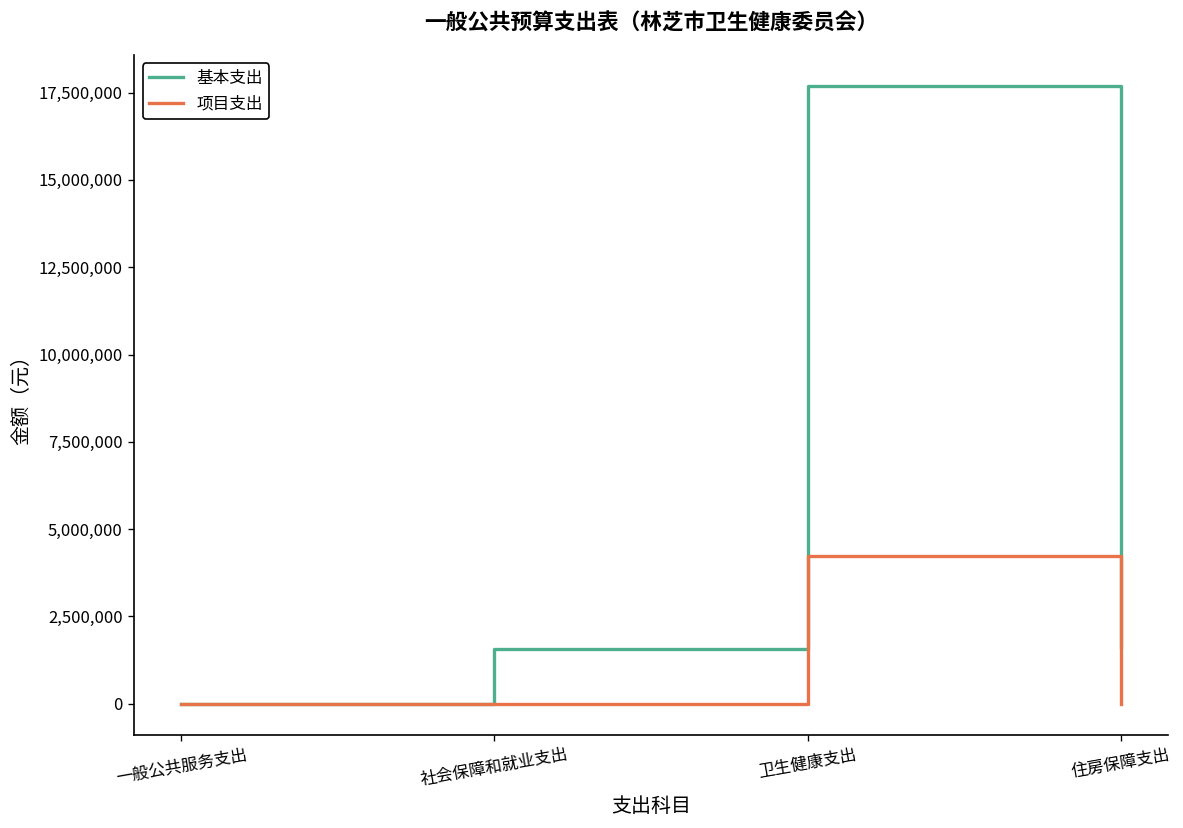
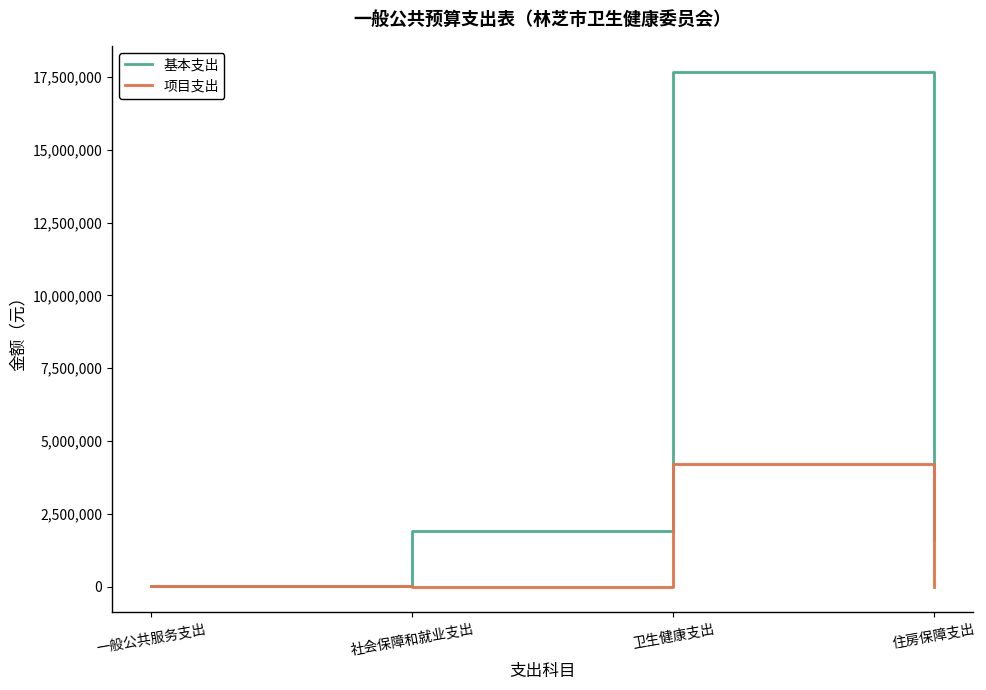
基本支出, 社会保障和就业支出: 1,600,000 -> 1,900,000
